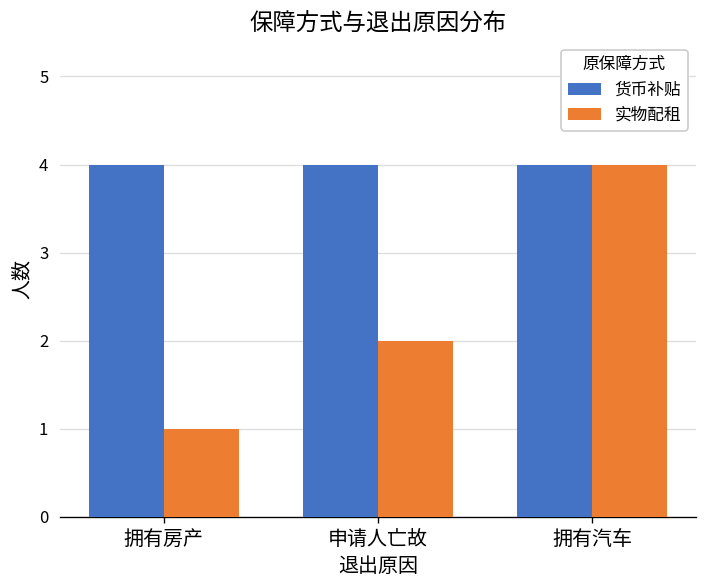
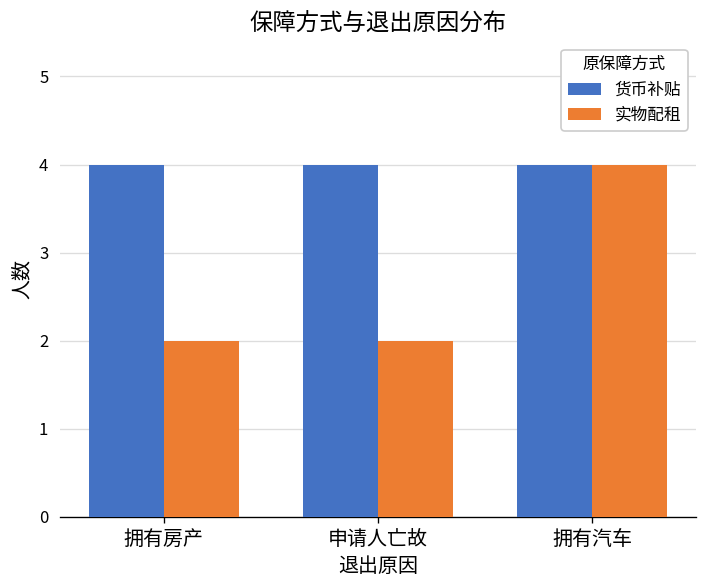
实物配租, 拥有房产: 1 -> 2
